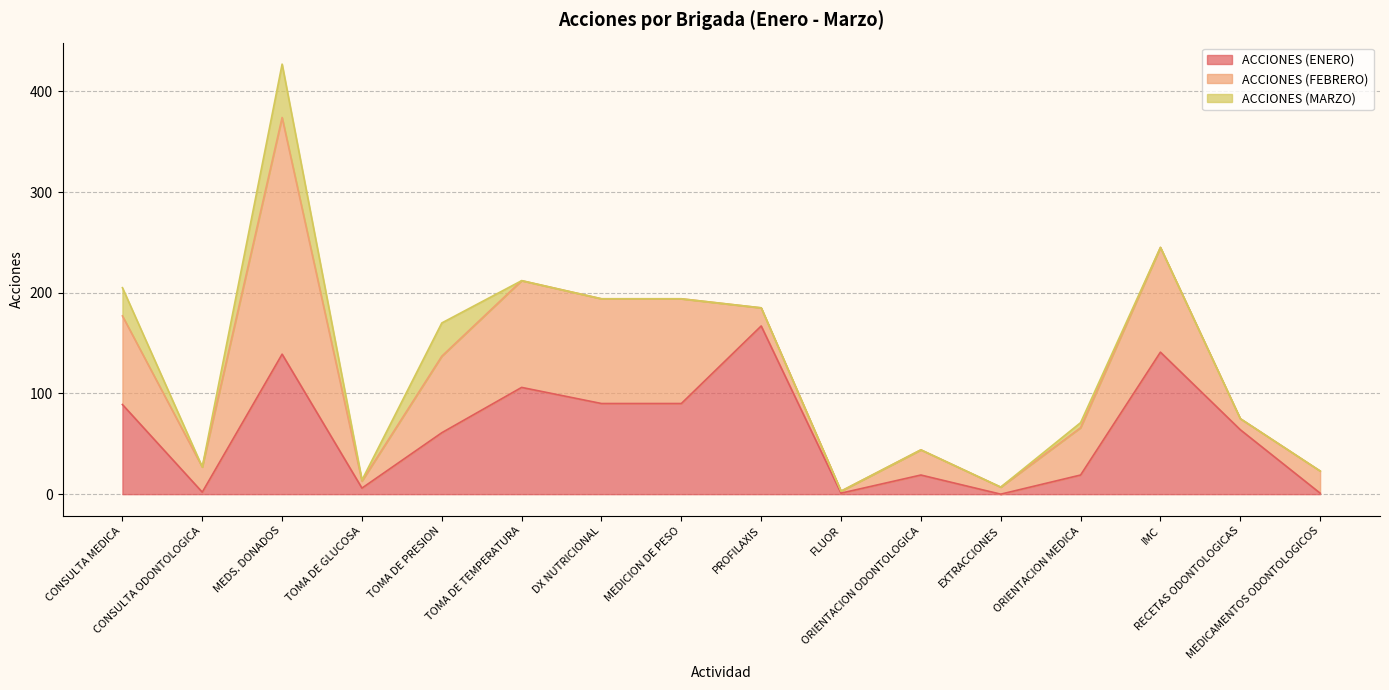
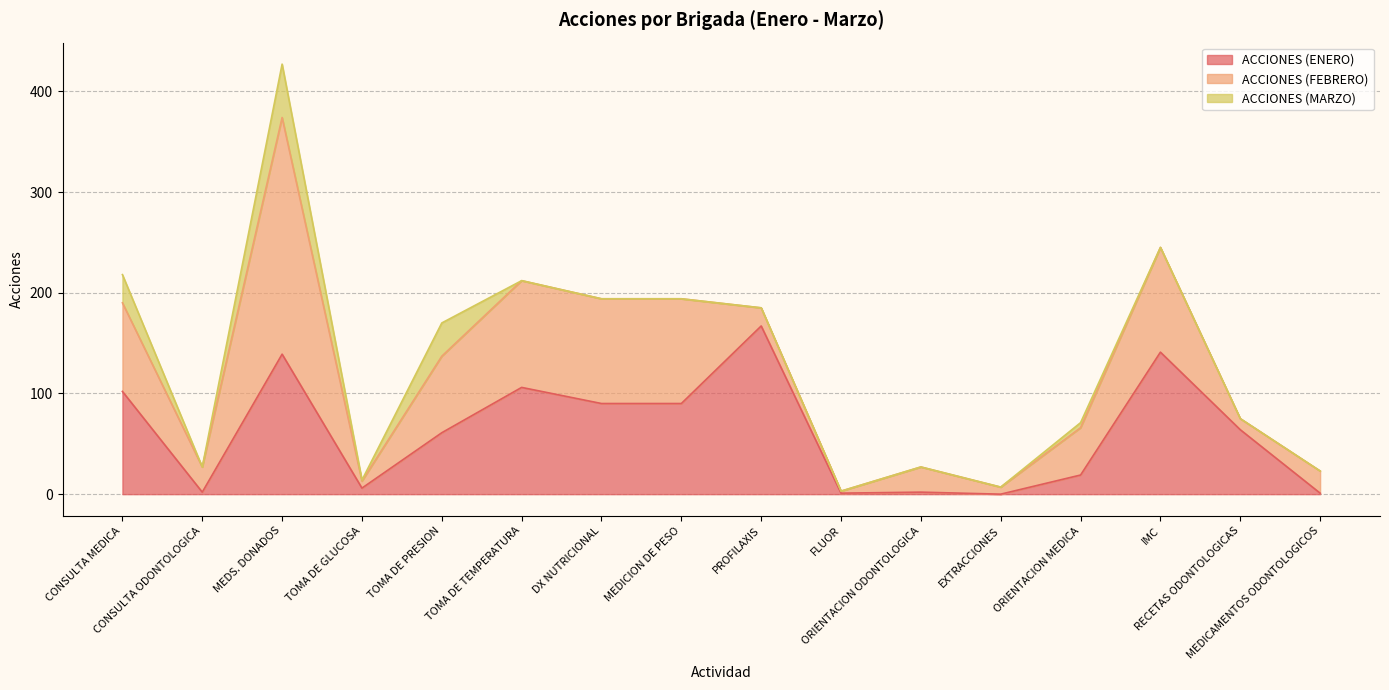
ACCIONES (ENERO), CONSULTA MEDICA: 89 -> 102
ACCIONES (ENERO), ORIENTACION ODONTOLOGICA: 19 -> 2
